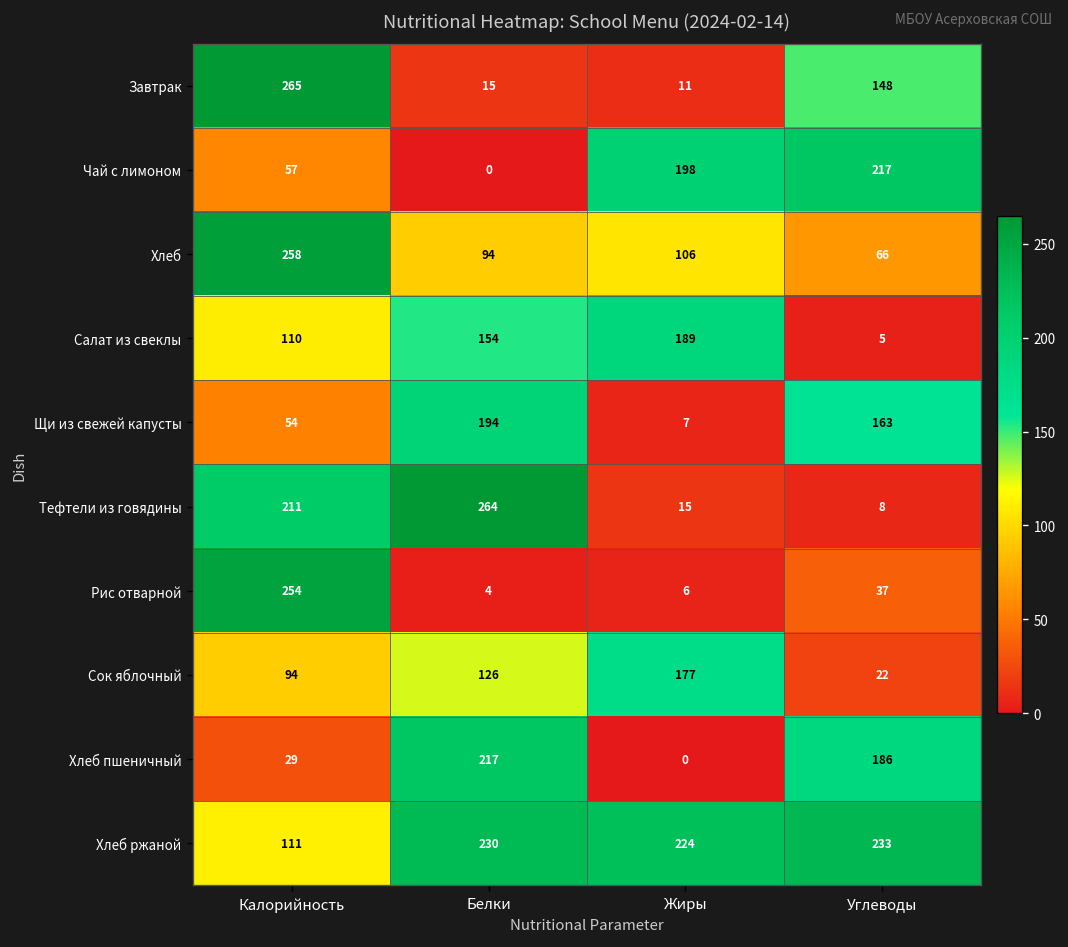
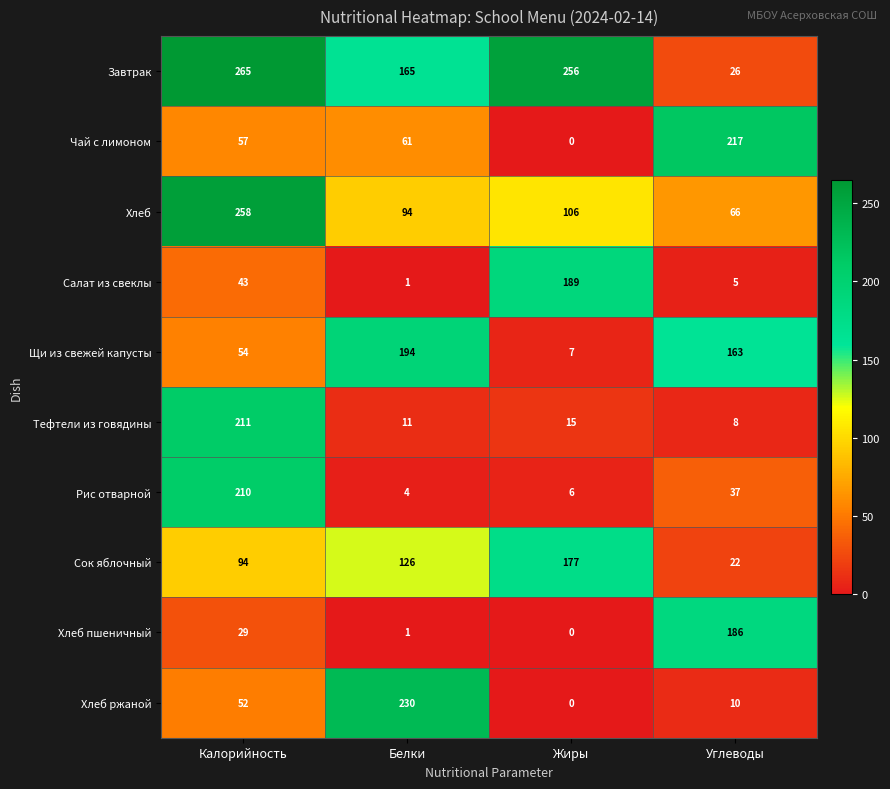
Завтрак, Белки: 15 -> 165
Завтрак, Жиры: 11 -> 256
Завтрак, Углеводы: 148 -> 26
Чай с лимоном, Белки: 0 -> 61
Чай с лимоном, Жиры: 198 -> 0
Салат из свеклы, Калорийность: 110 -> 43
Салат из свеклы, Белки: 154 -> 1
Тефтели из говядины, Белки: 264 -> 11
Рис отварной, Калорийность: 254 -> 210
Хлеб пшеничный, Белки: 217 -> 1
Хлеб ржаной, Калорийность: 111 -> 52
Хлеб ржаной, Жиры: 224 -> 0
Хлеб ржаной, Углеводы: 233 -> 10
